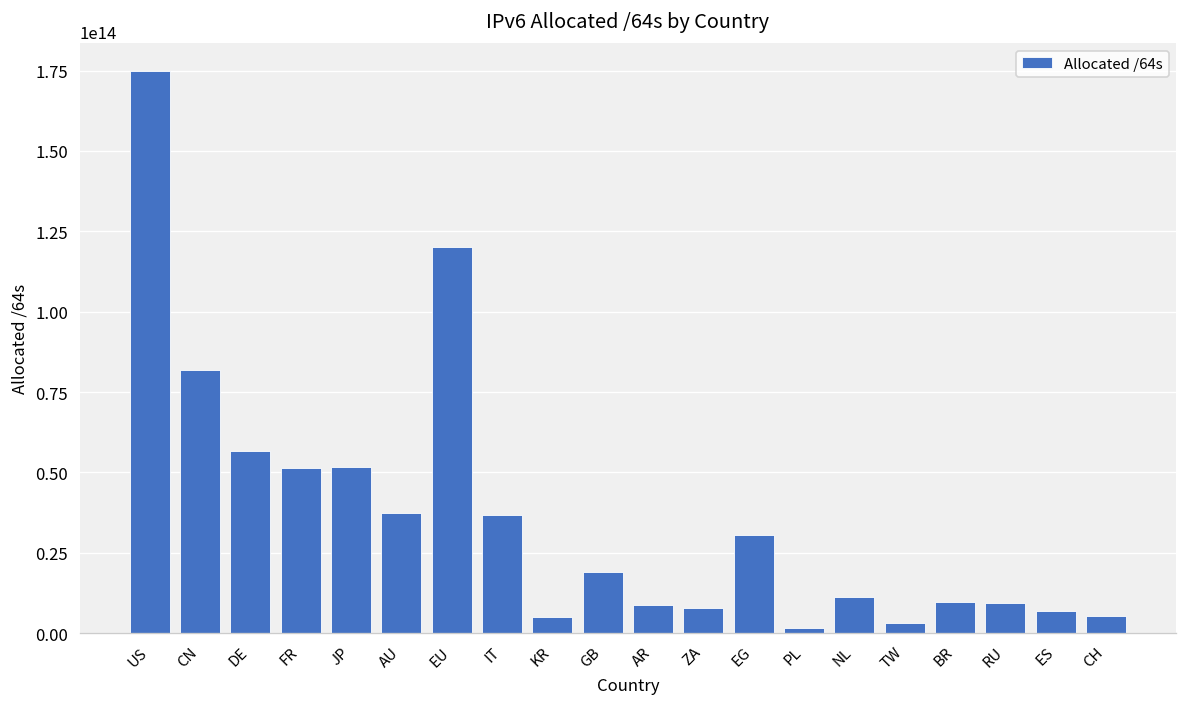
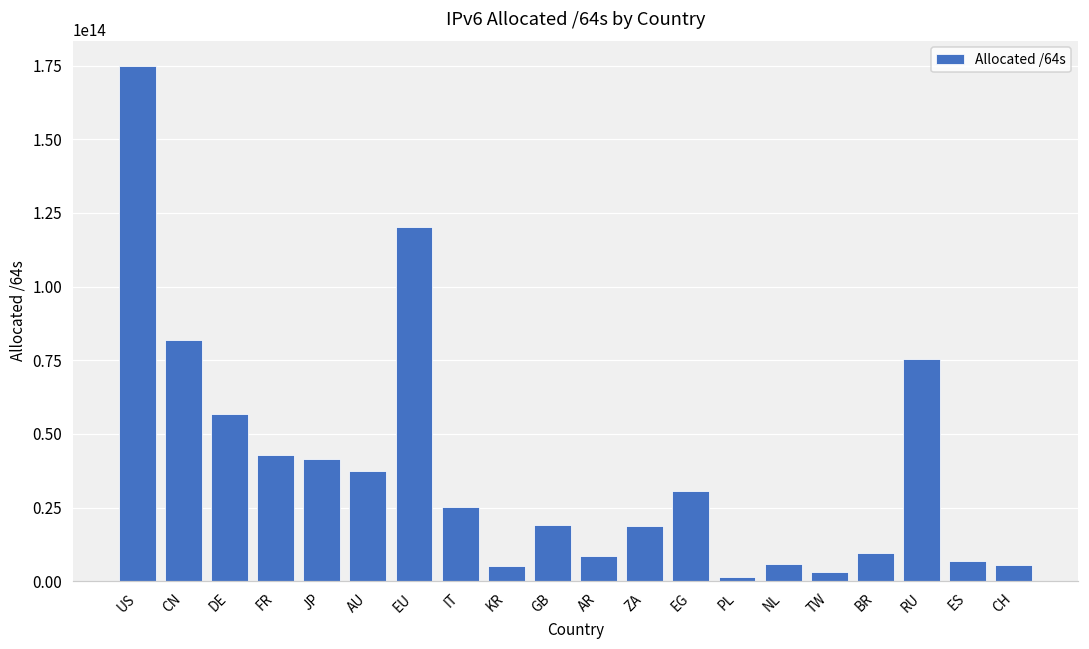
FR: 51000000000000 -> 43000000000000
JP: 52000000000000 -> 41000000000000
IT: 37000000000000 -> 25000000000000
ZA: 8000000000000 -> 19000000000000
NL: 11000000000000 -> 6000000000000
RU: 9000000000000 -> 75000000000000
